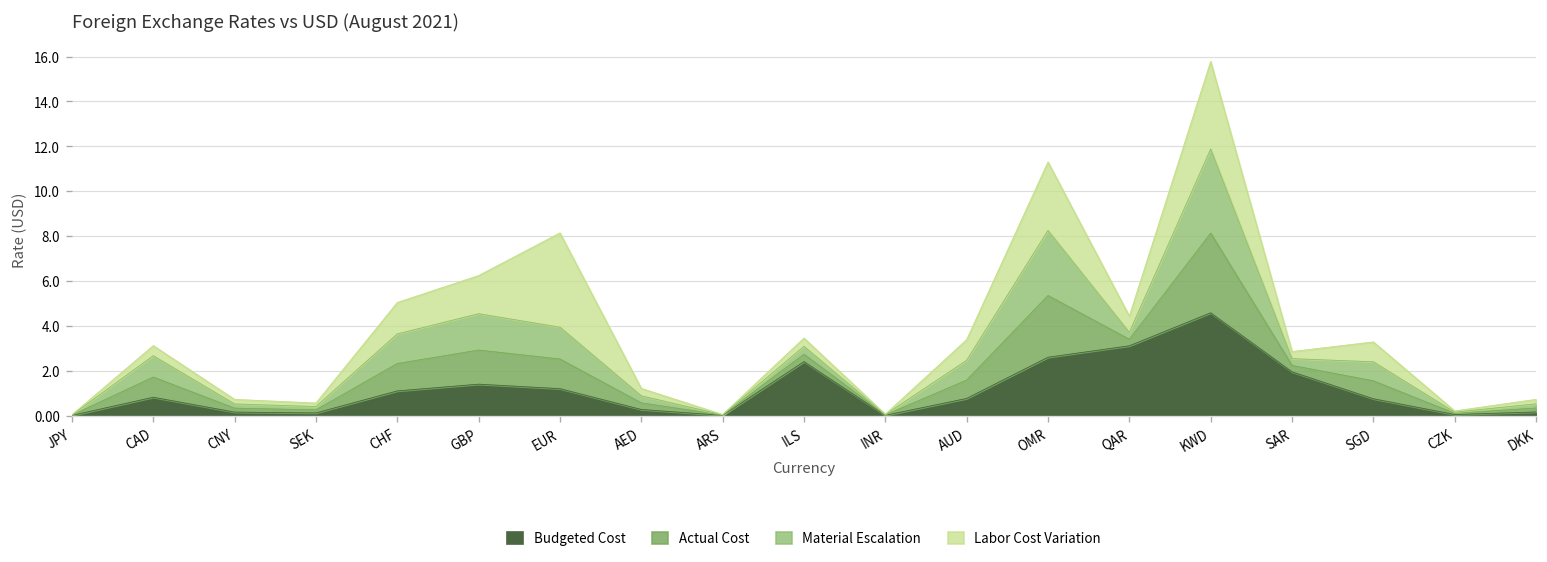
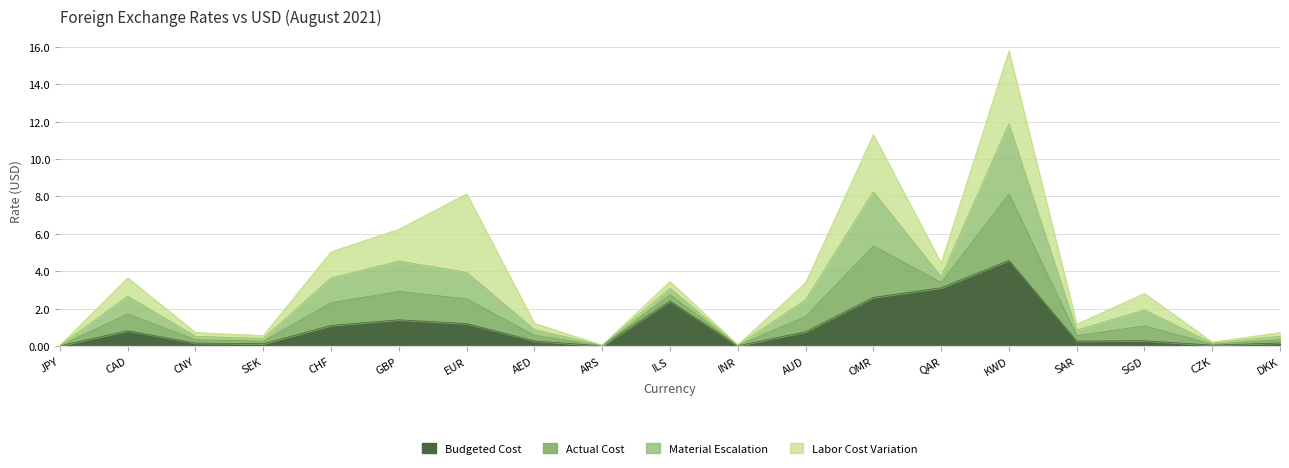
Labor Cost Variation, CAD: 0.5 -> 1.0
Budgeted Cost, SAR: 2.0 -> 0.3
Budgeted Cost, SGD: 0.8 -> 0.3
